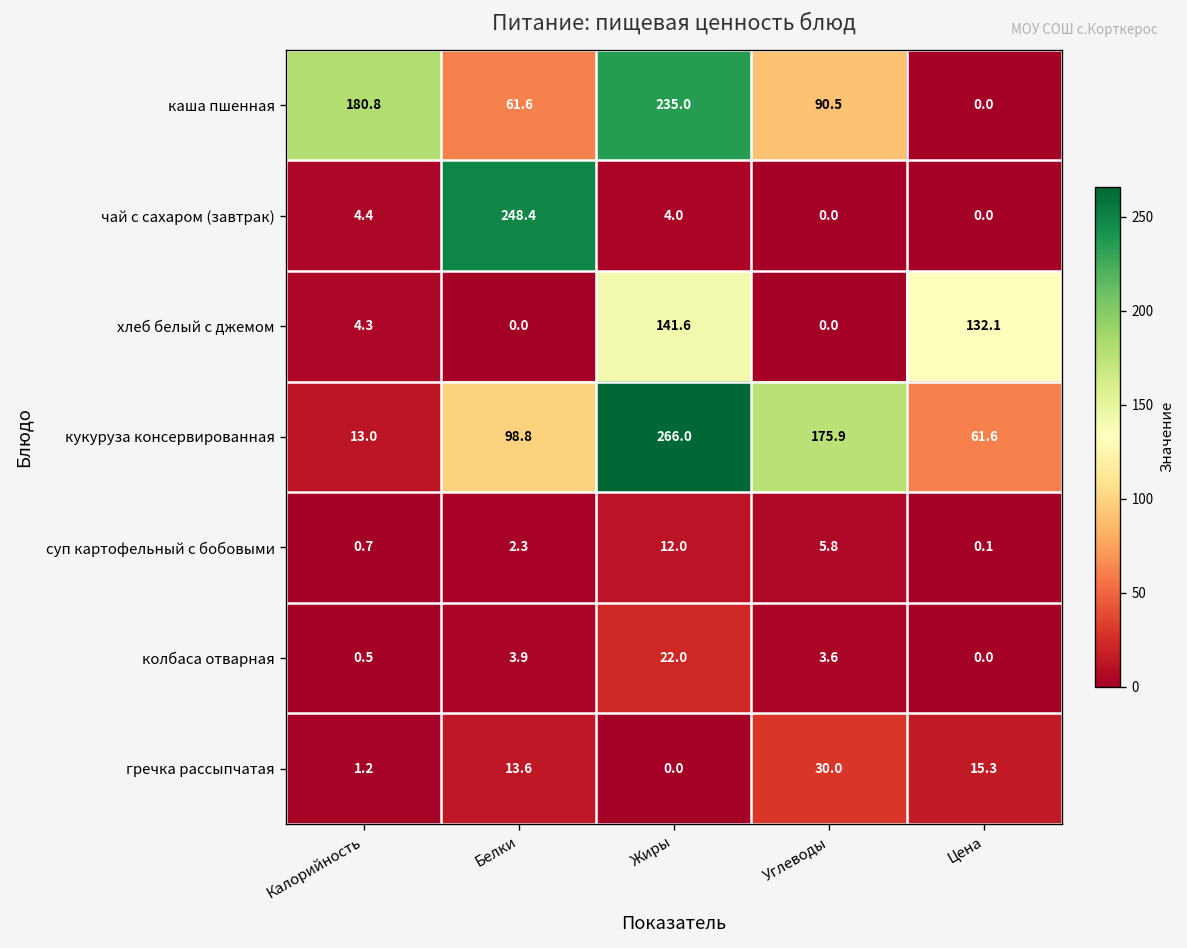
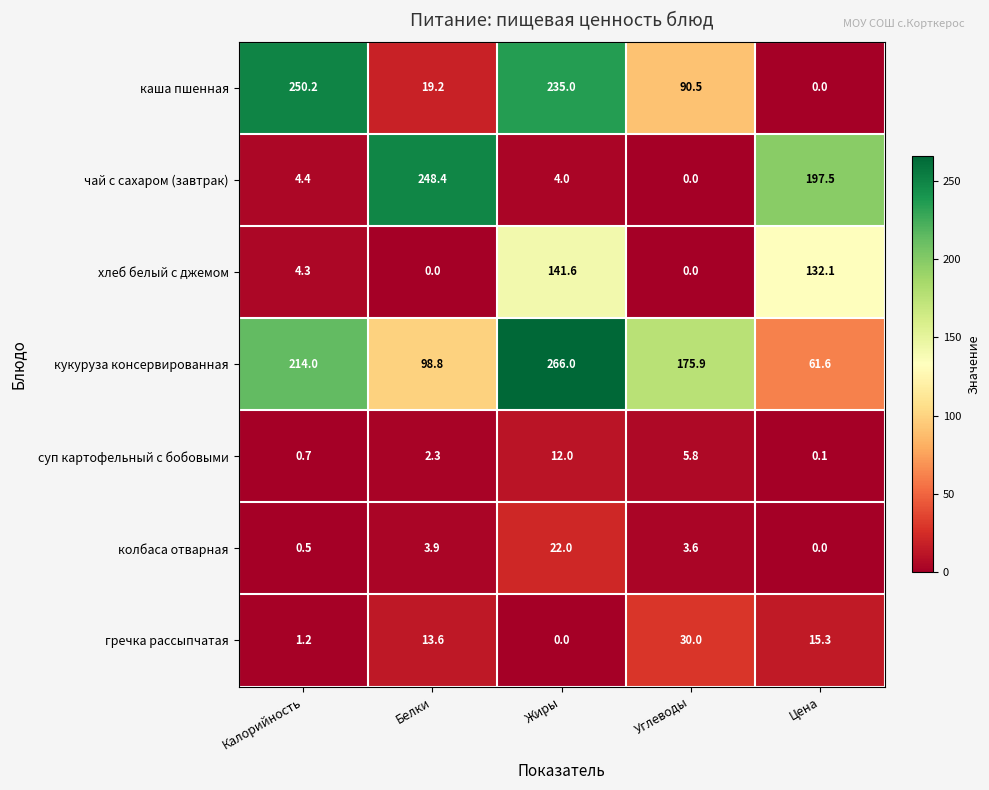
каша пшенная, Калорийность: 180.8 -> 250.2
каша пшенная, Белки: 61.6 -> 19.2
чай с сахаром (завтрак), Цена: 0.0 -> 197.5
кукуруза консервированная, Калорийность: 13.0 -> 214.0
